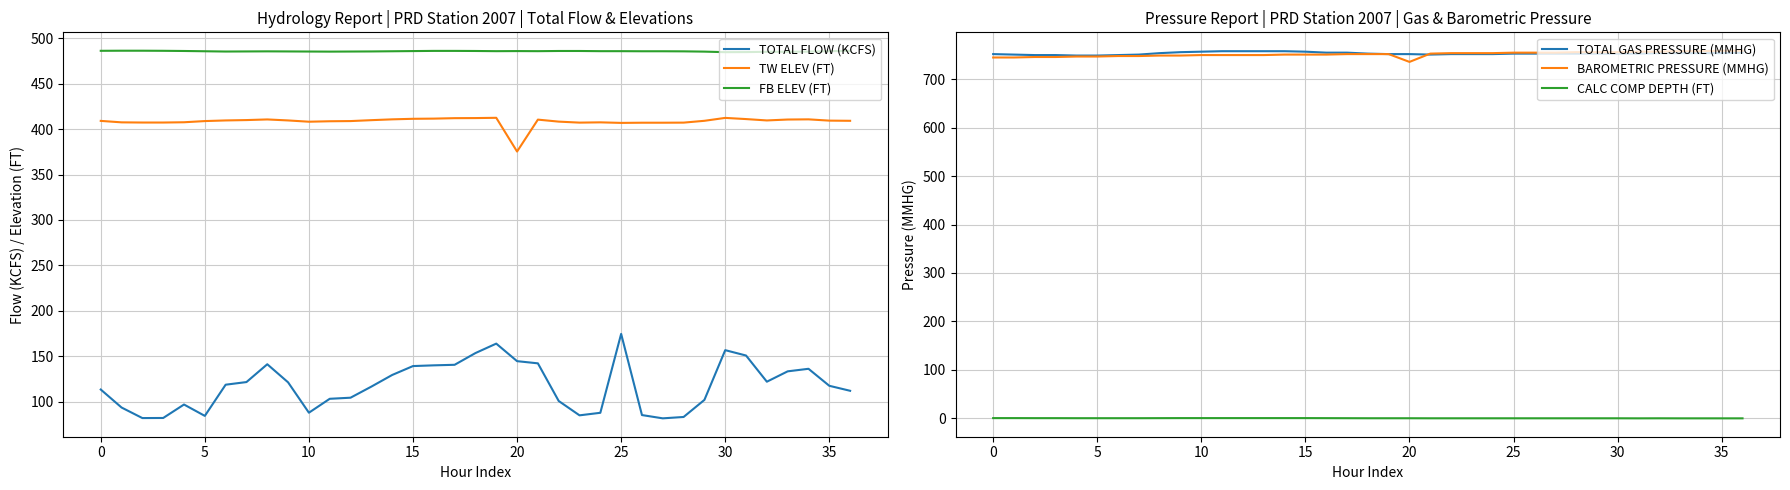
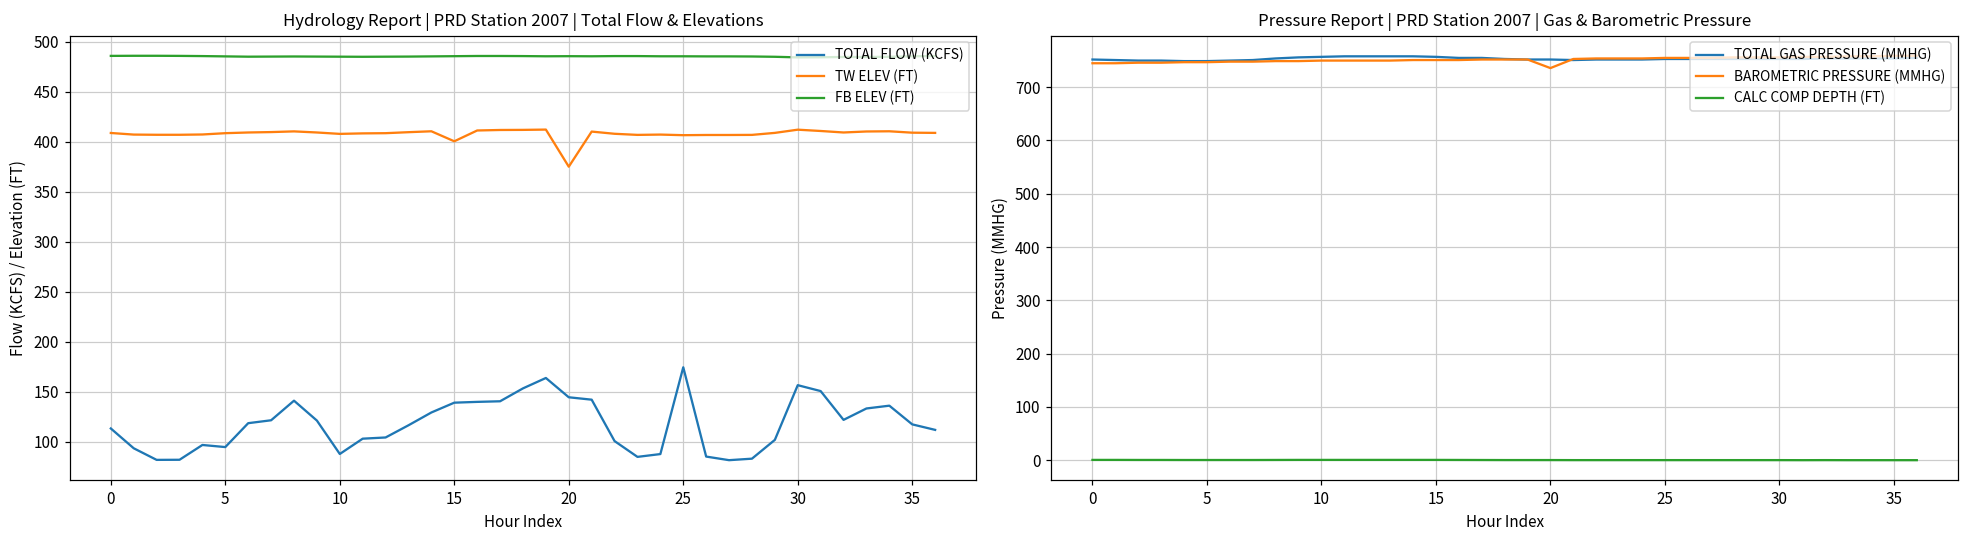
Hydrology Report | PRD Station 2007 | Total Flow & Elevations, TOTAL FLOW (KCFS), 5: 80 -> 90
Hydrology Report | PRD Station 2007 | Total Flow & Elevations, TW ELEV (FT), 15: 410 -> 400
